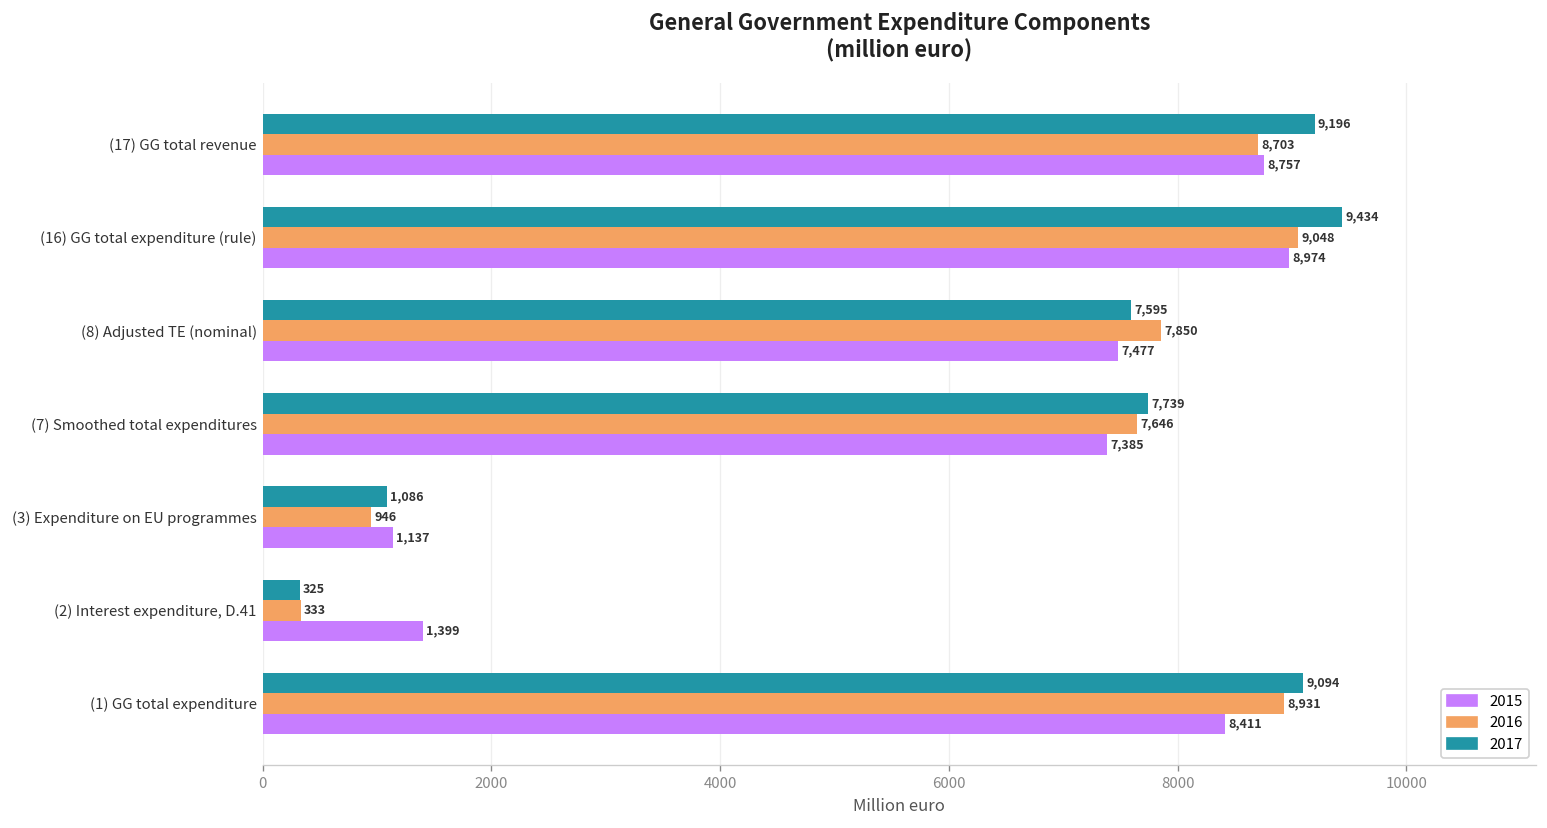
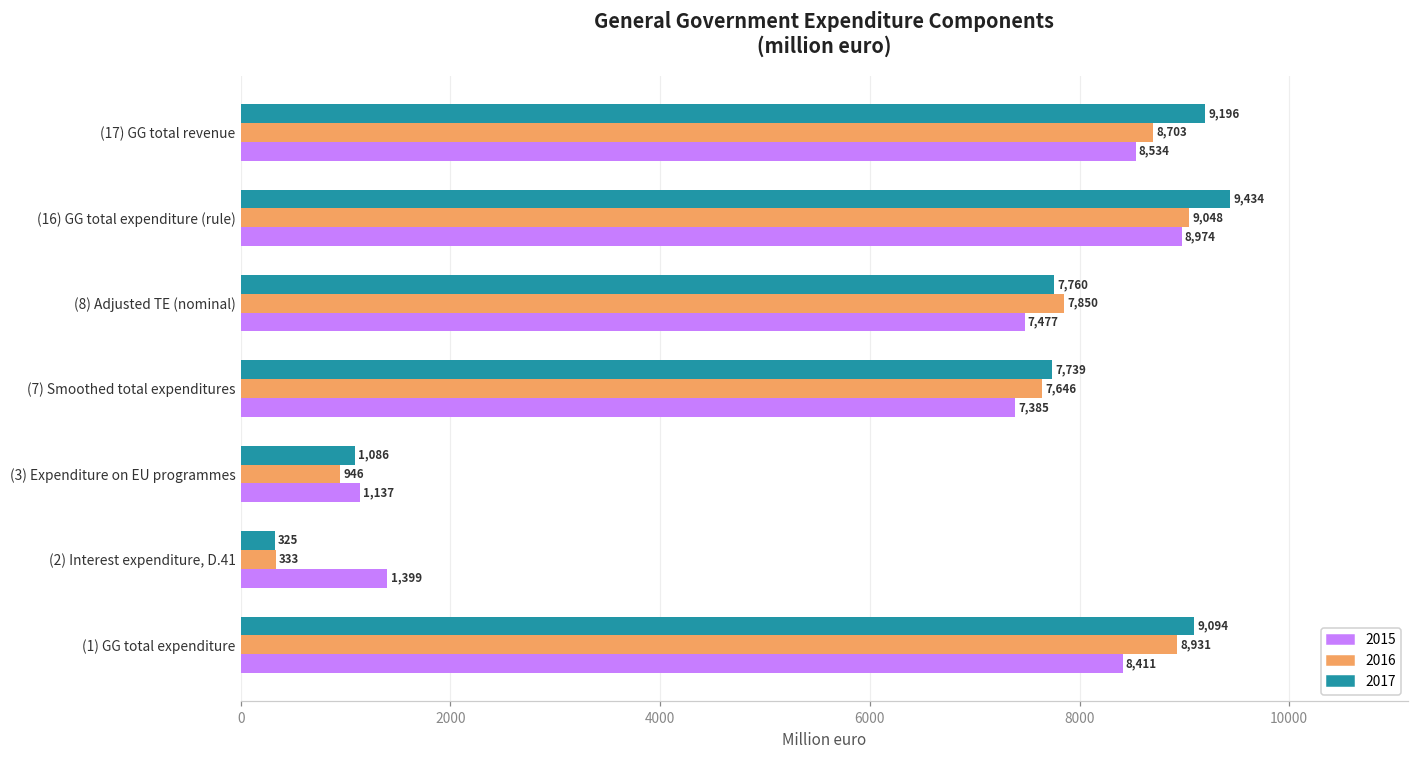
2015, (17) GG total revenue: 8,757 -> 8,534
2017, (8) Adjusted TE (nominal): 7,595 -> 7,760
